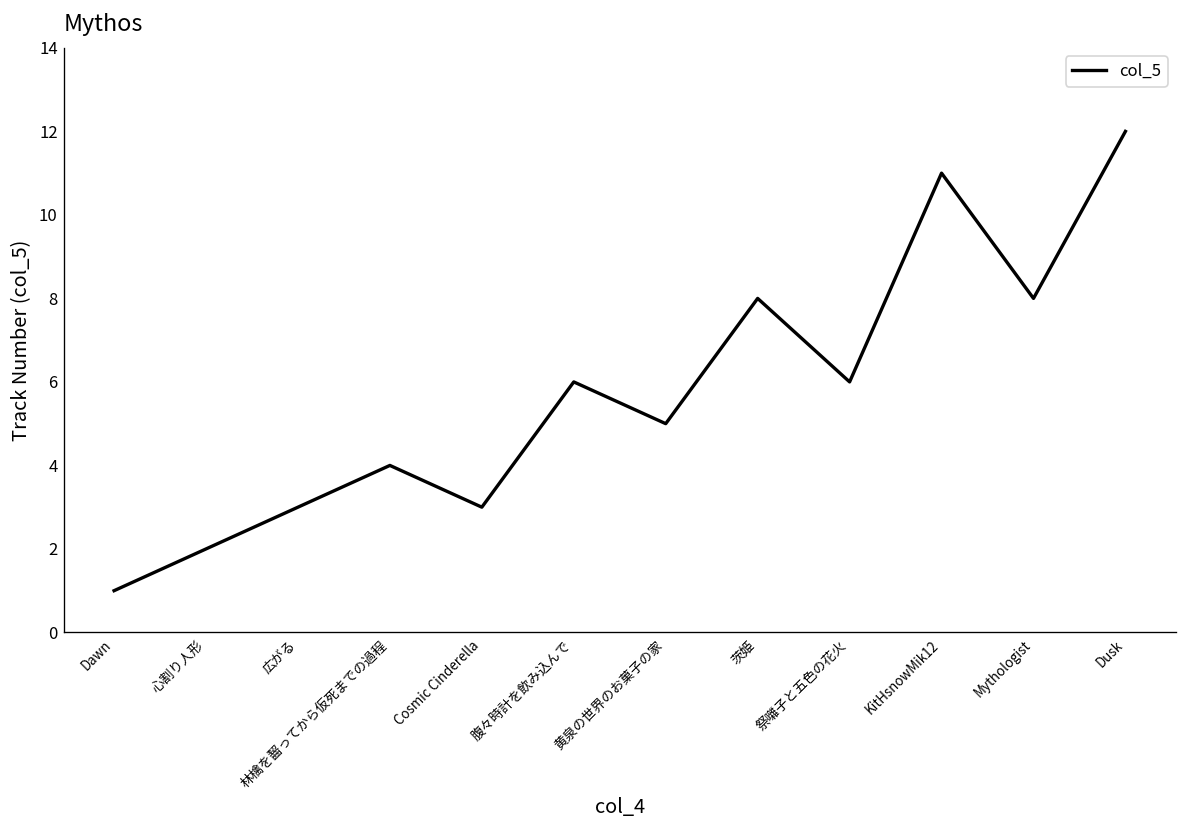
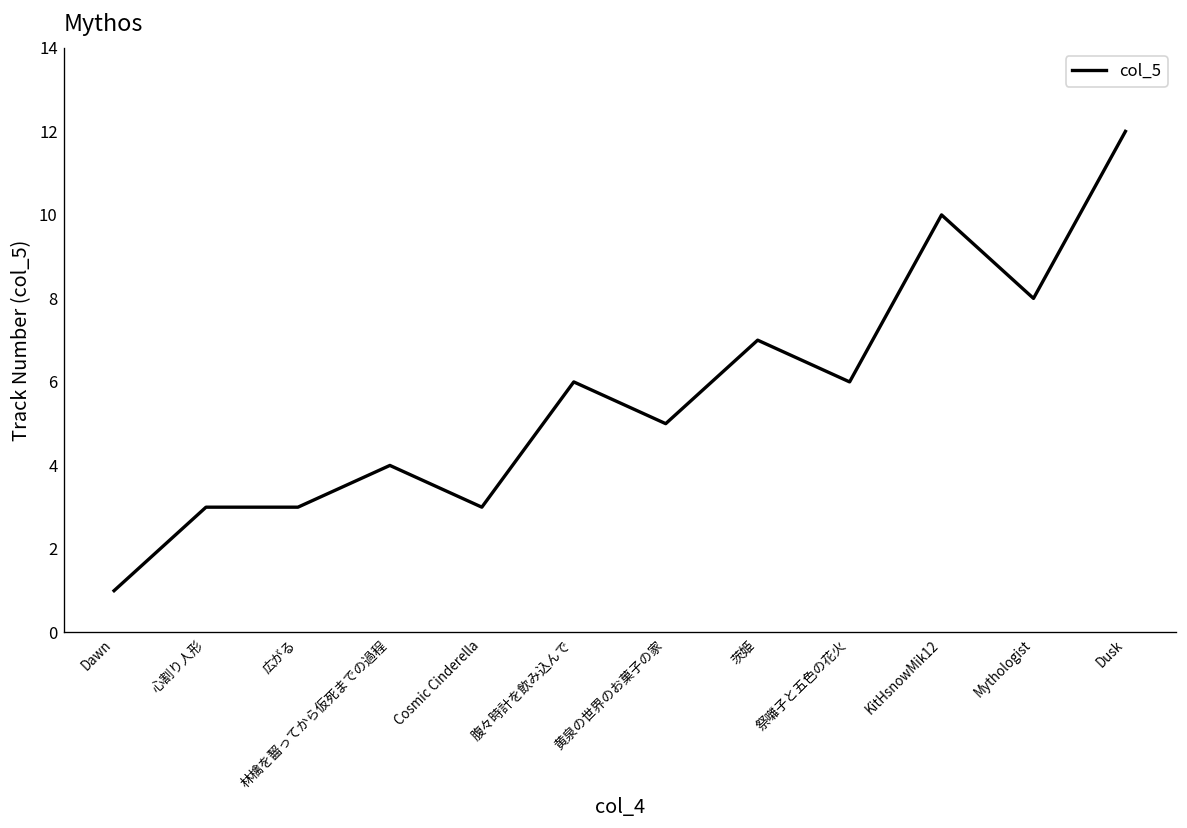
心割り人形: 2 -> 3
茨姫: 8 -> 7
KitHsnowMik12: 11 -> 10
